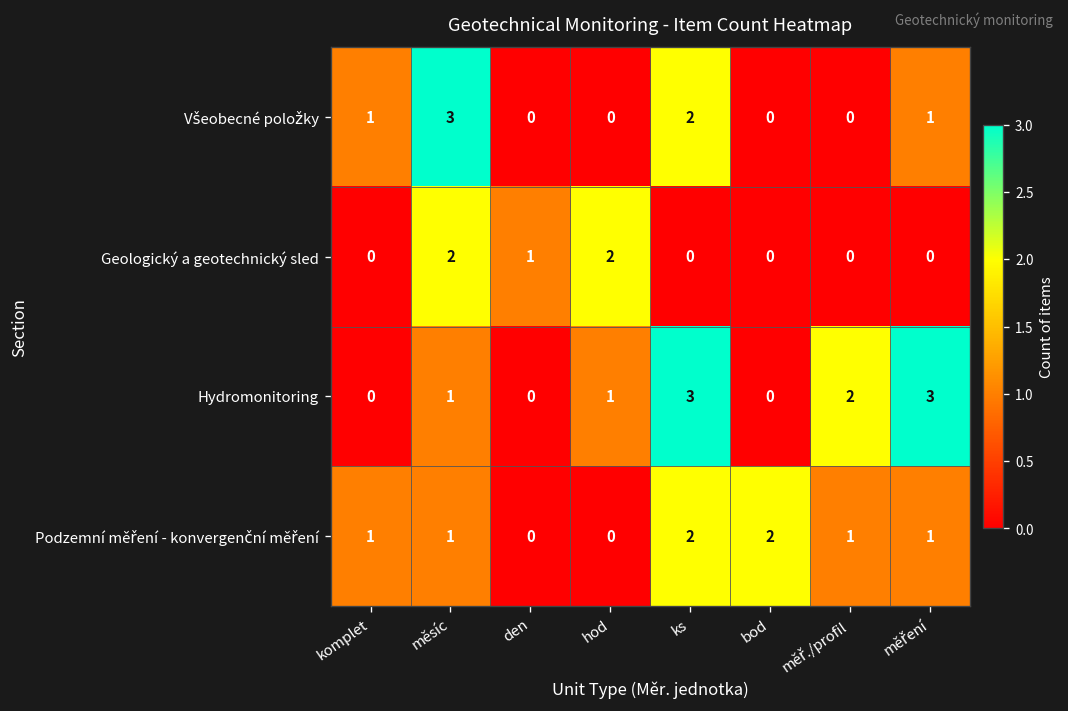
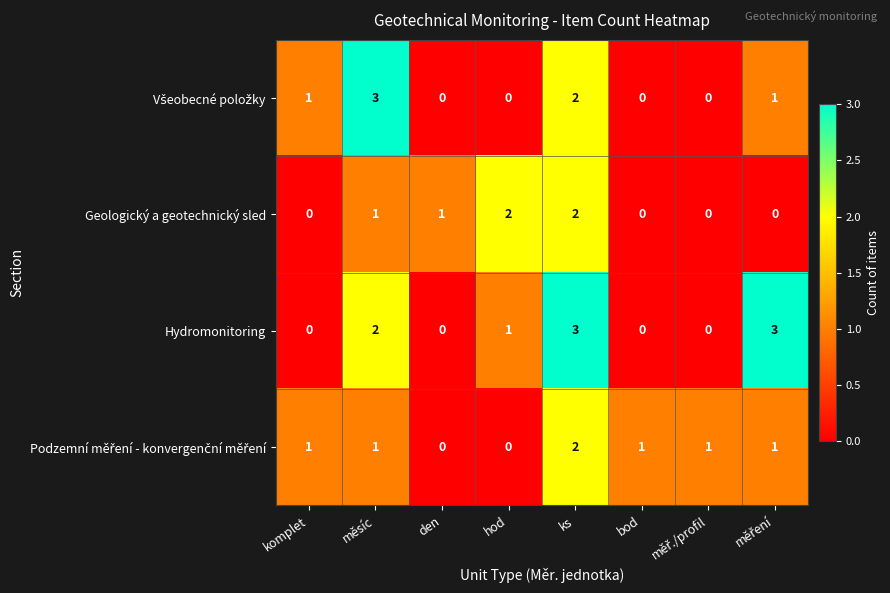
Geologický a geotechnický sled, měsíc: 2 -> 1
Geologický a geotechnický sled, ks: 0 -> 2
Hydromonitoring, měsíc: 1 -> 2
Hydromonitoring, měř./profil: 2 -> 0
Podzemní měření - konvergenční měření, bod: 2 -> 1
